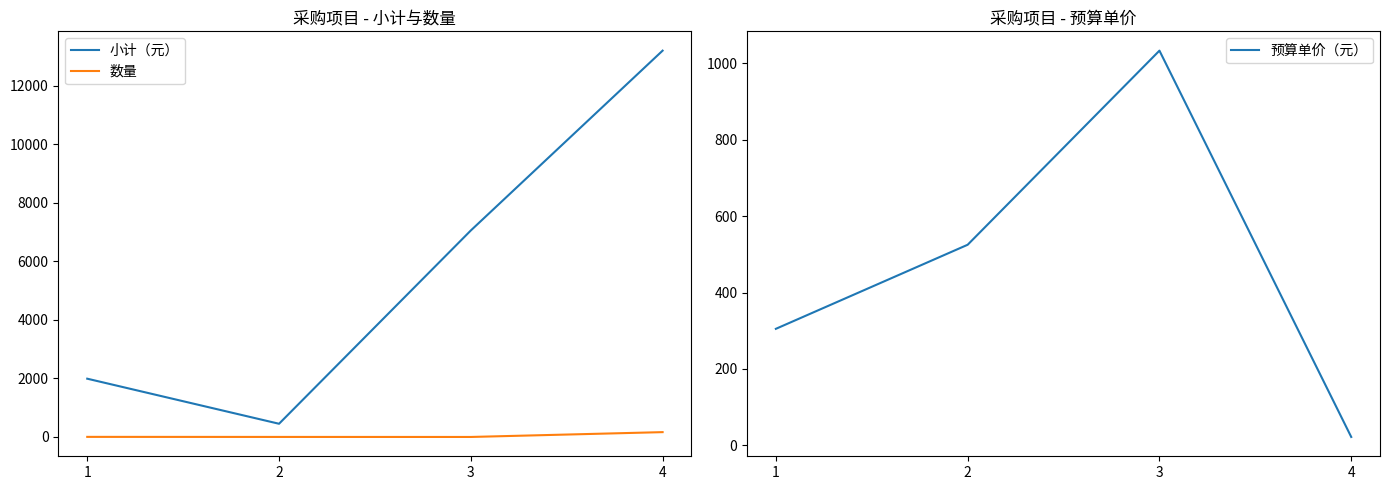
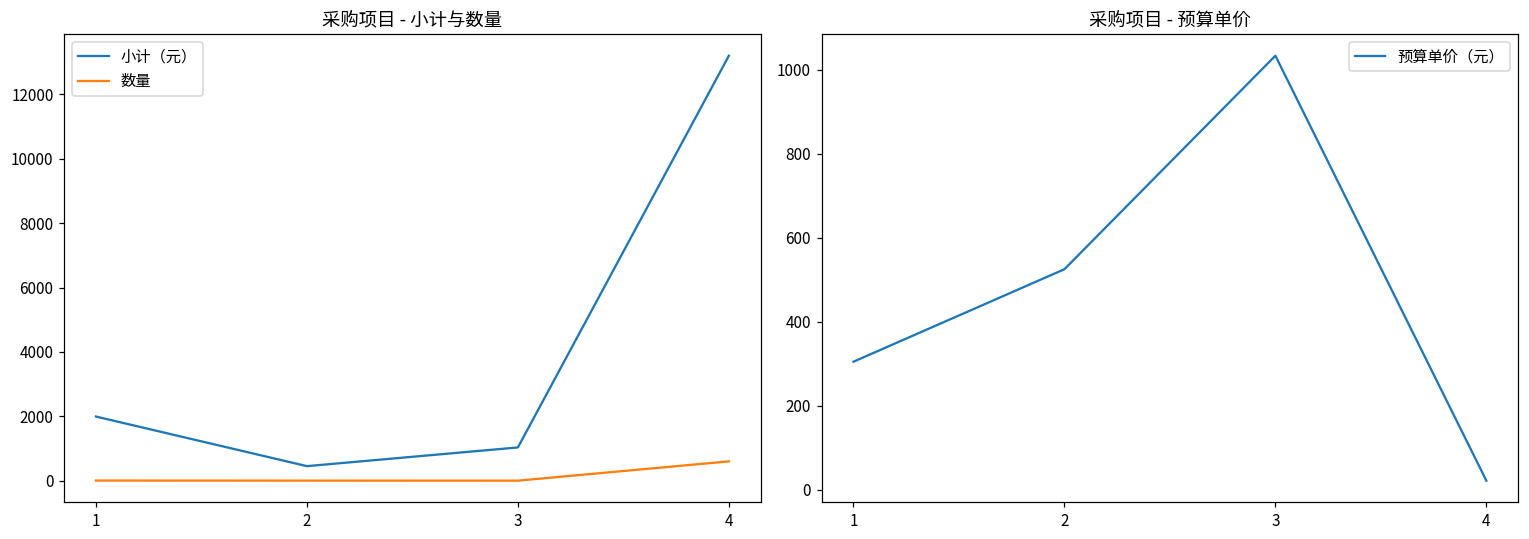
采购项目 - 小计与数量, 小计（元）, 3: 7100 -> 1000
采购项目 - 小计与数量, 数量, 4: 200 -> 600
